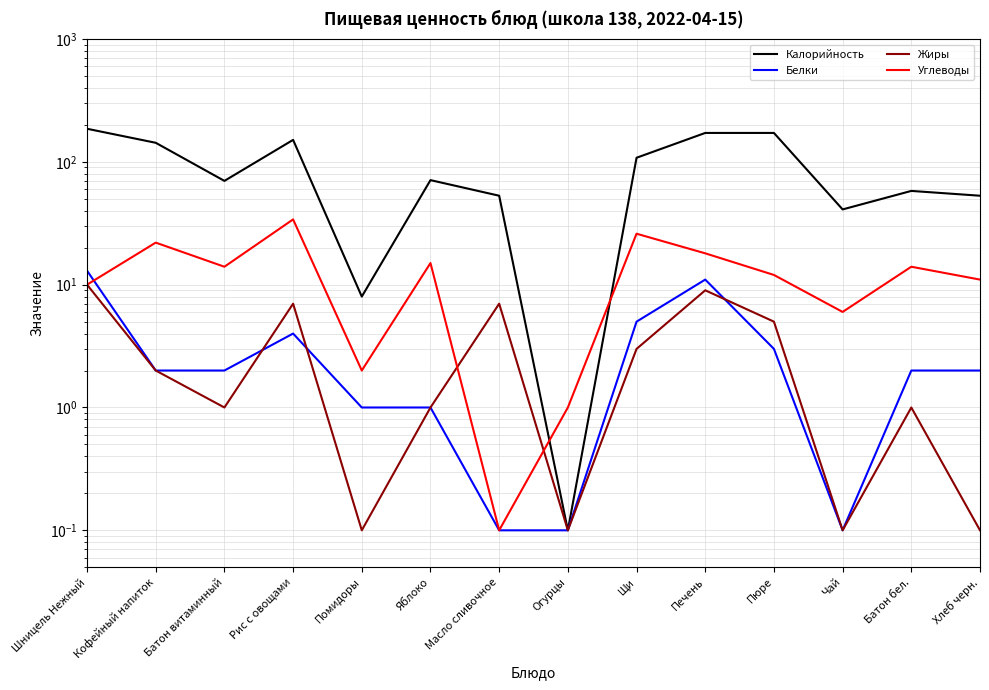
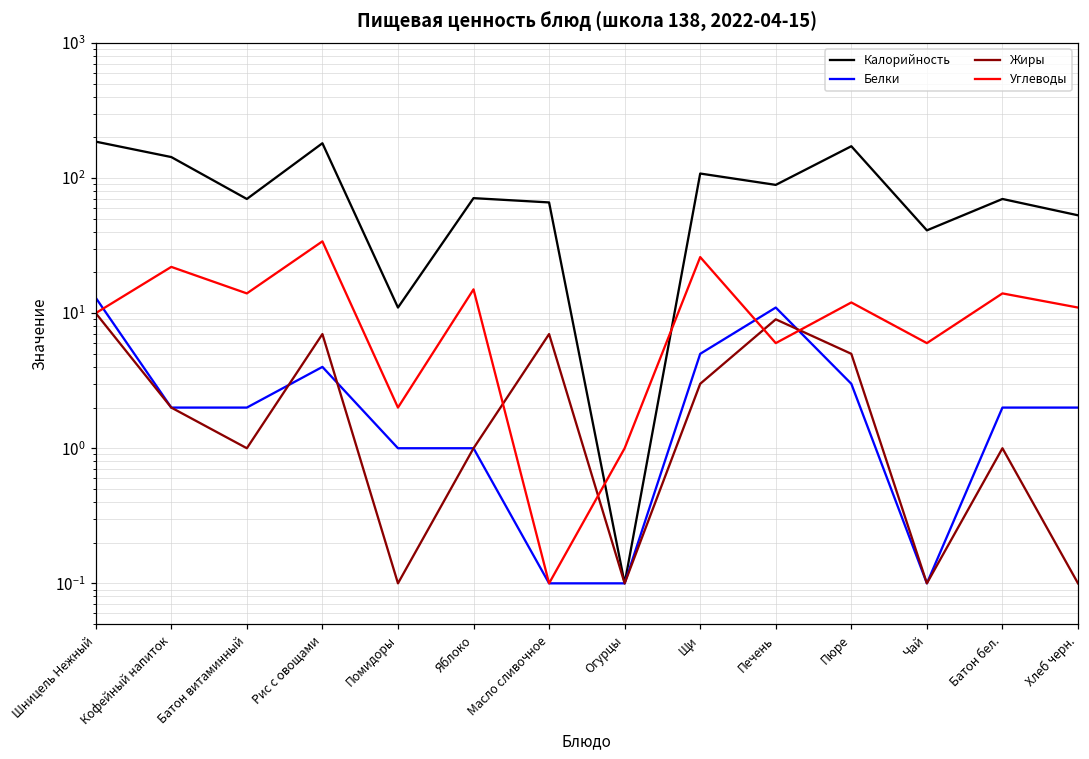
Калорийность, Рис с овощами: 150 -> 180
Калорийность, Помидоры: 8 -> 11
Калорийность, Масло сливочное: 53 -> 70
Калорийность, Печень: 170 -> 90
Углеводы, Печень: 18 -> 6
Калорийность, Батон бел.: 60 -> 70
